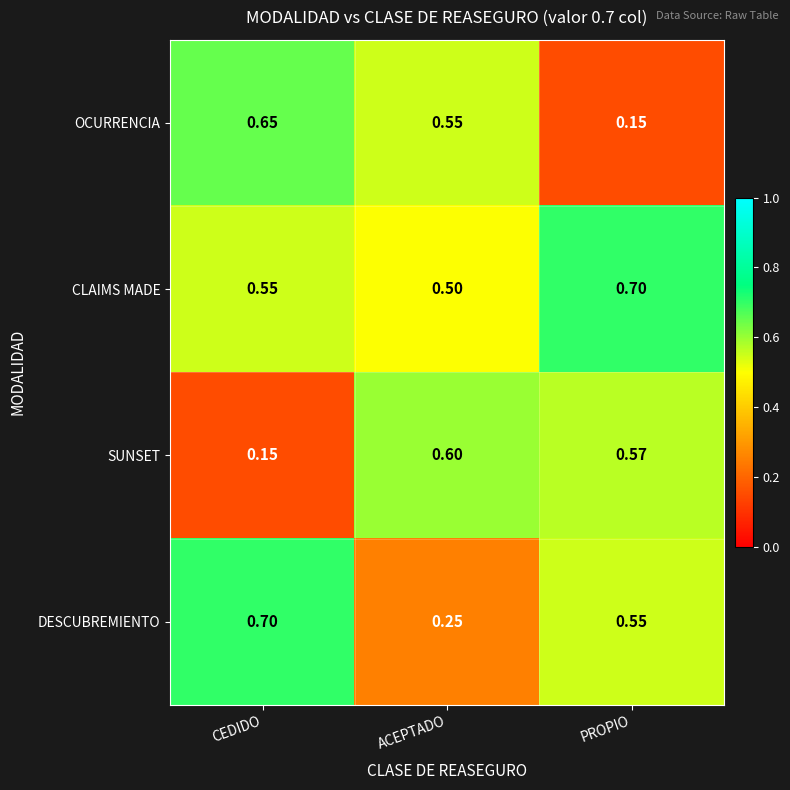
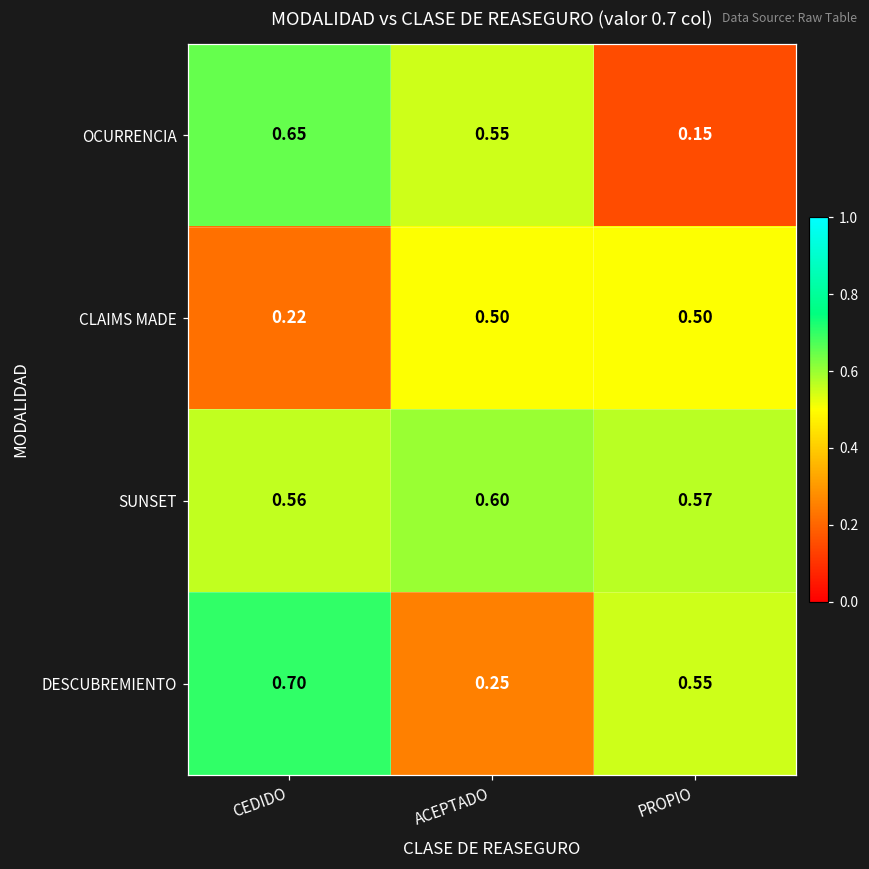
CLAIMS MADE, CEDIDO: 0.55 -> 0.22
CLAIMS MADE, PROPIO: 0.70 -> 0.50
SUNSET, CEDIDO: 0.15 -> 0.56
